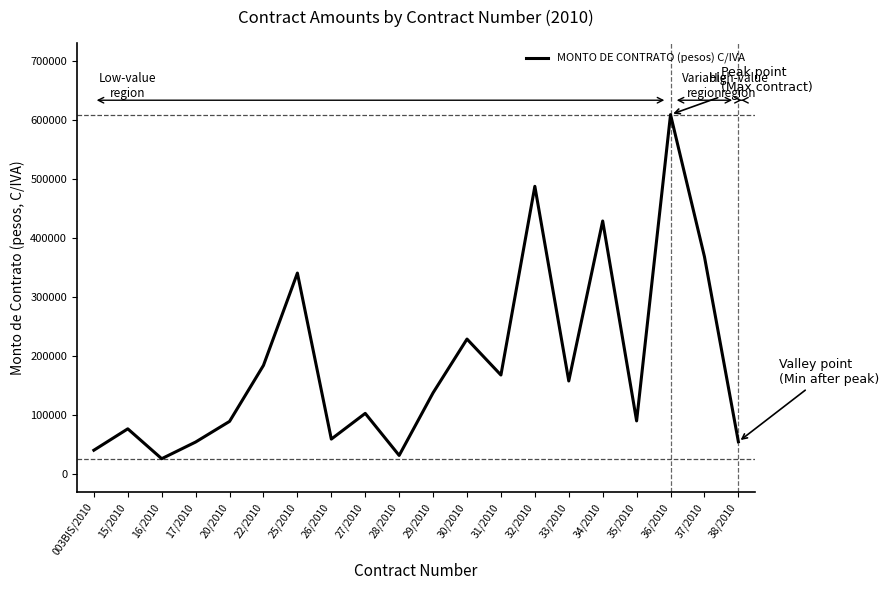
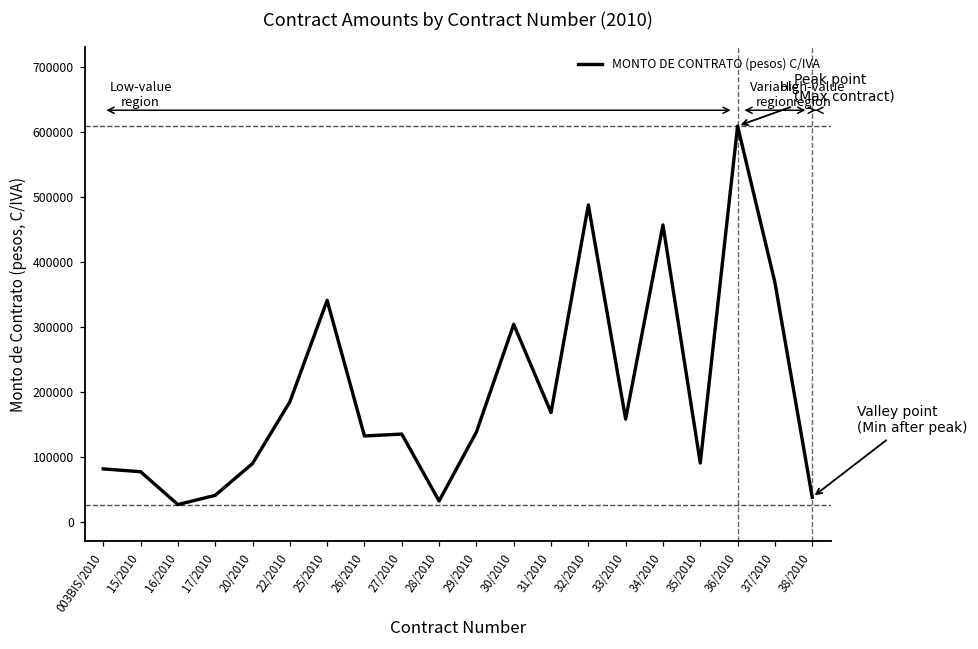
003BIS/2010: 40000 -> 80000
17/2010: 50000 -> 40000
26/2010: 60000 -> 130000
27/2010: 100000 -> 140000
30/2010: 230000 -> 300000
34/2010: 430000 -> 460000
38/2010: 60000 -> 40000
